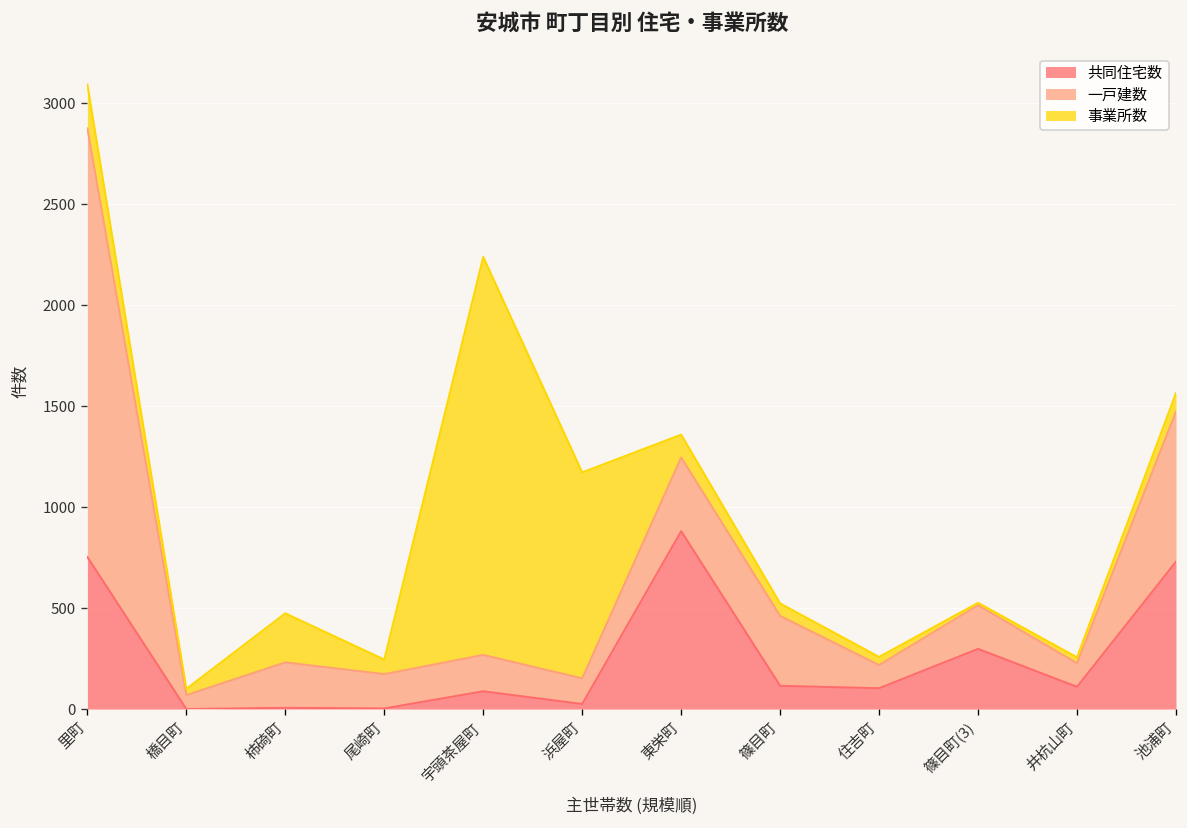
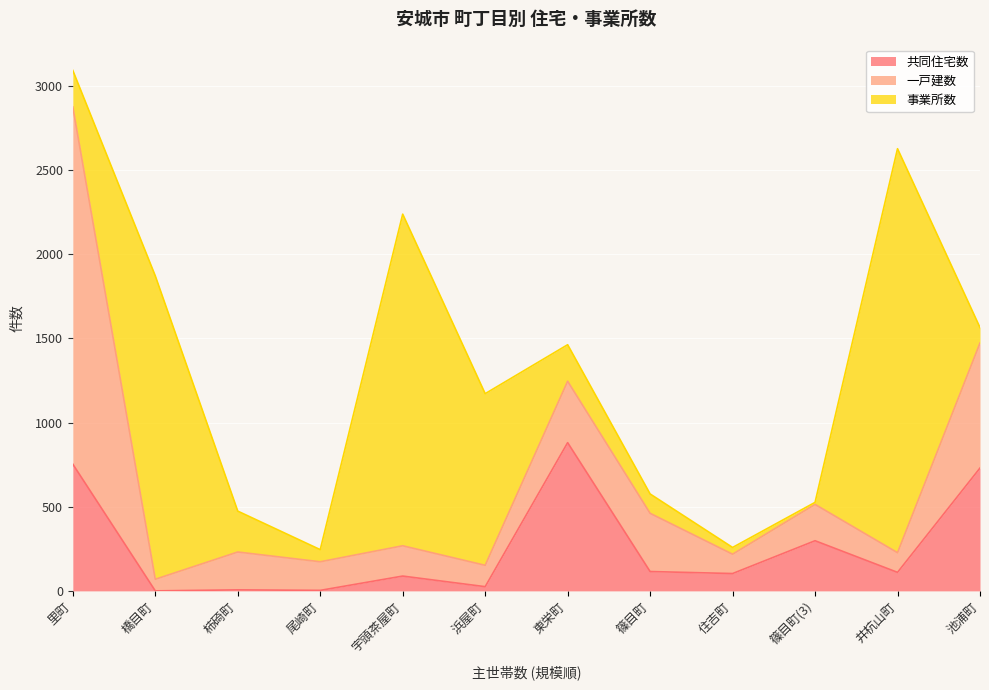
事業所数, 橋目町: 30 -> 1800
事業所数, 東栄町: 110 -> 220
事業所数, 篠目町: 60 -> 120
事業所数, 井杭山町: 30 -> 2400
